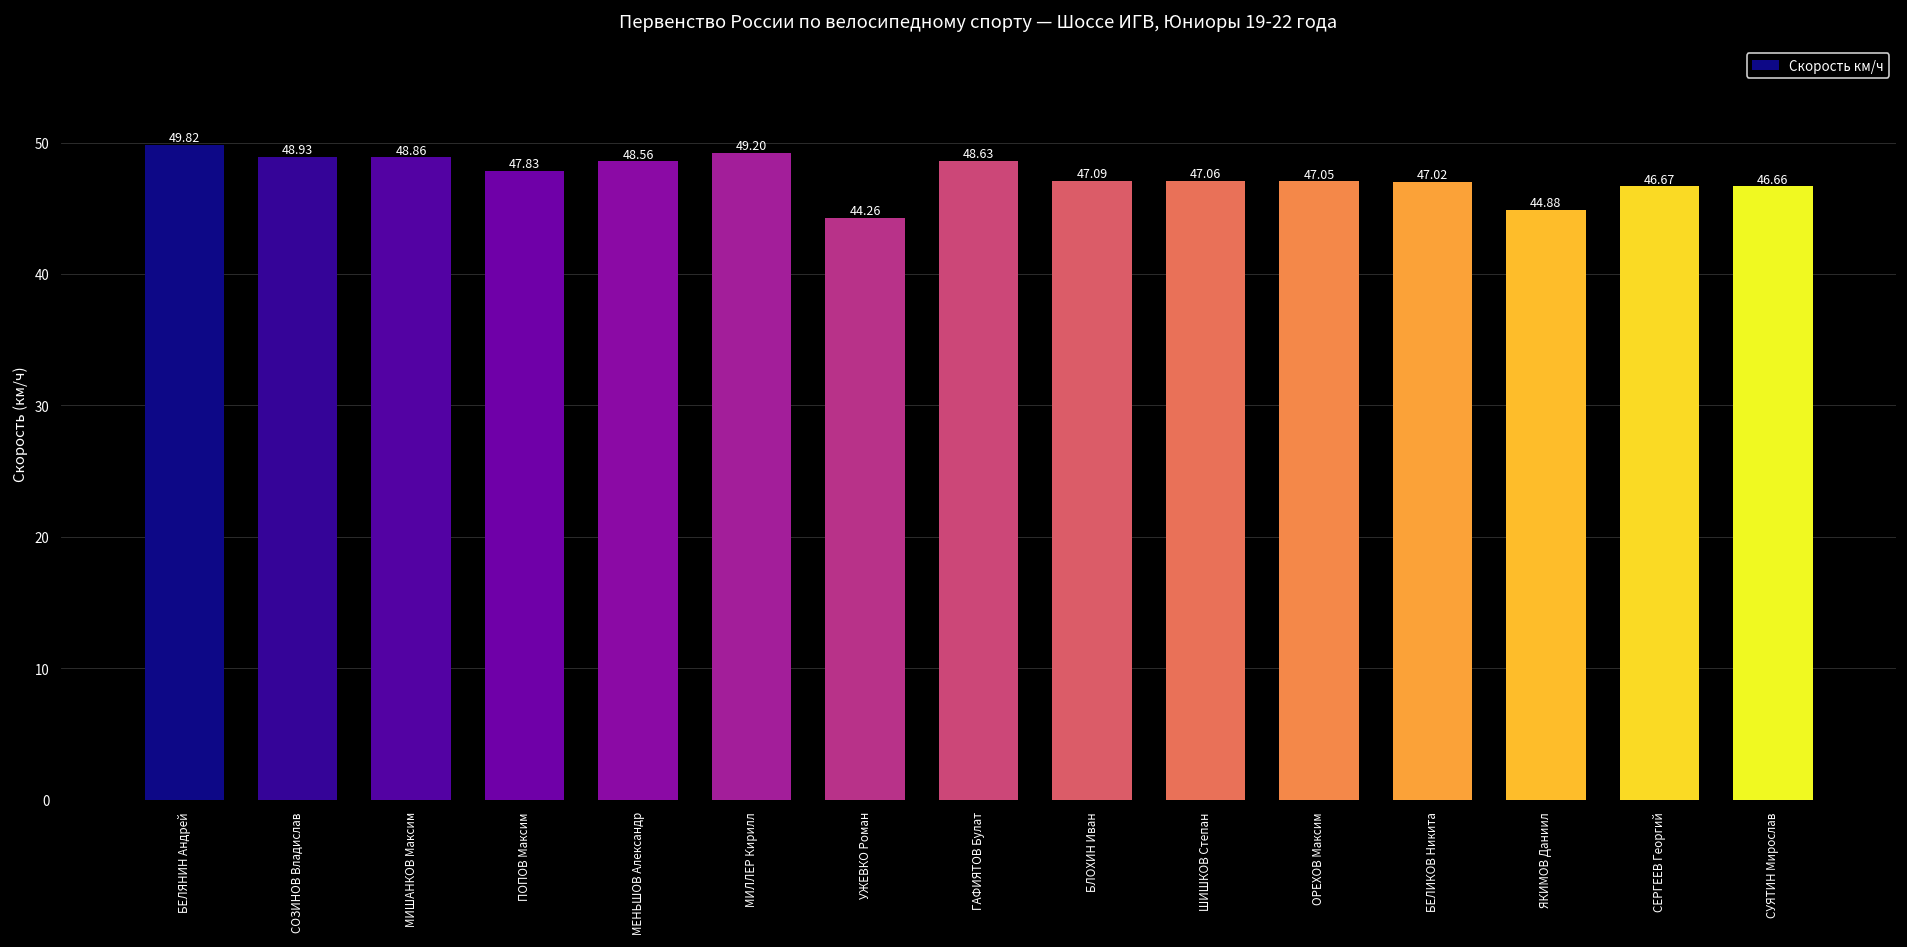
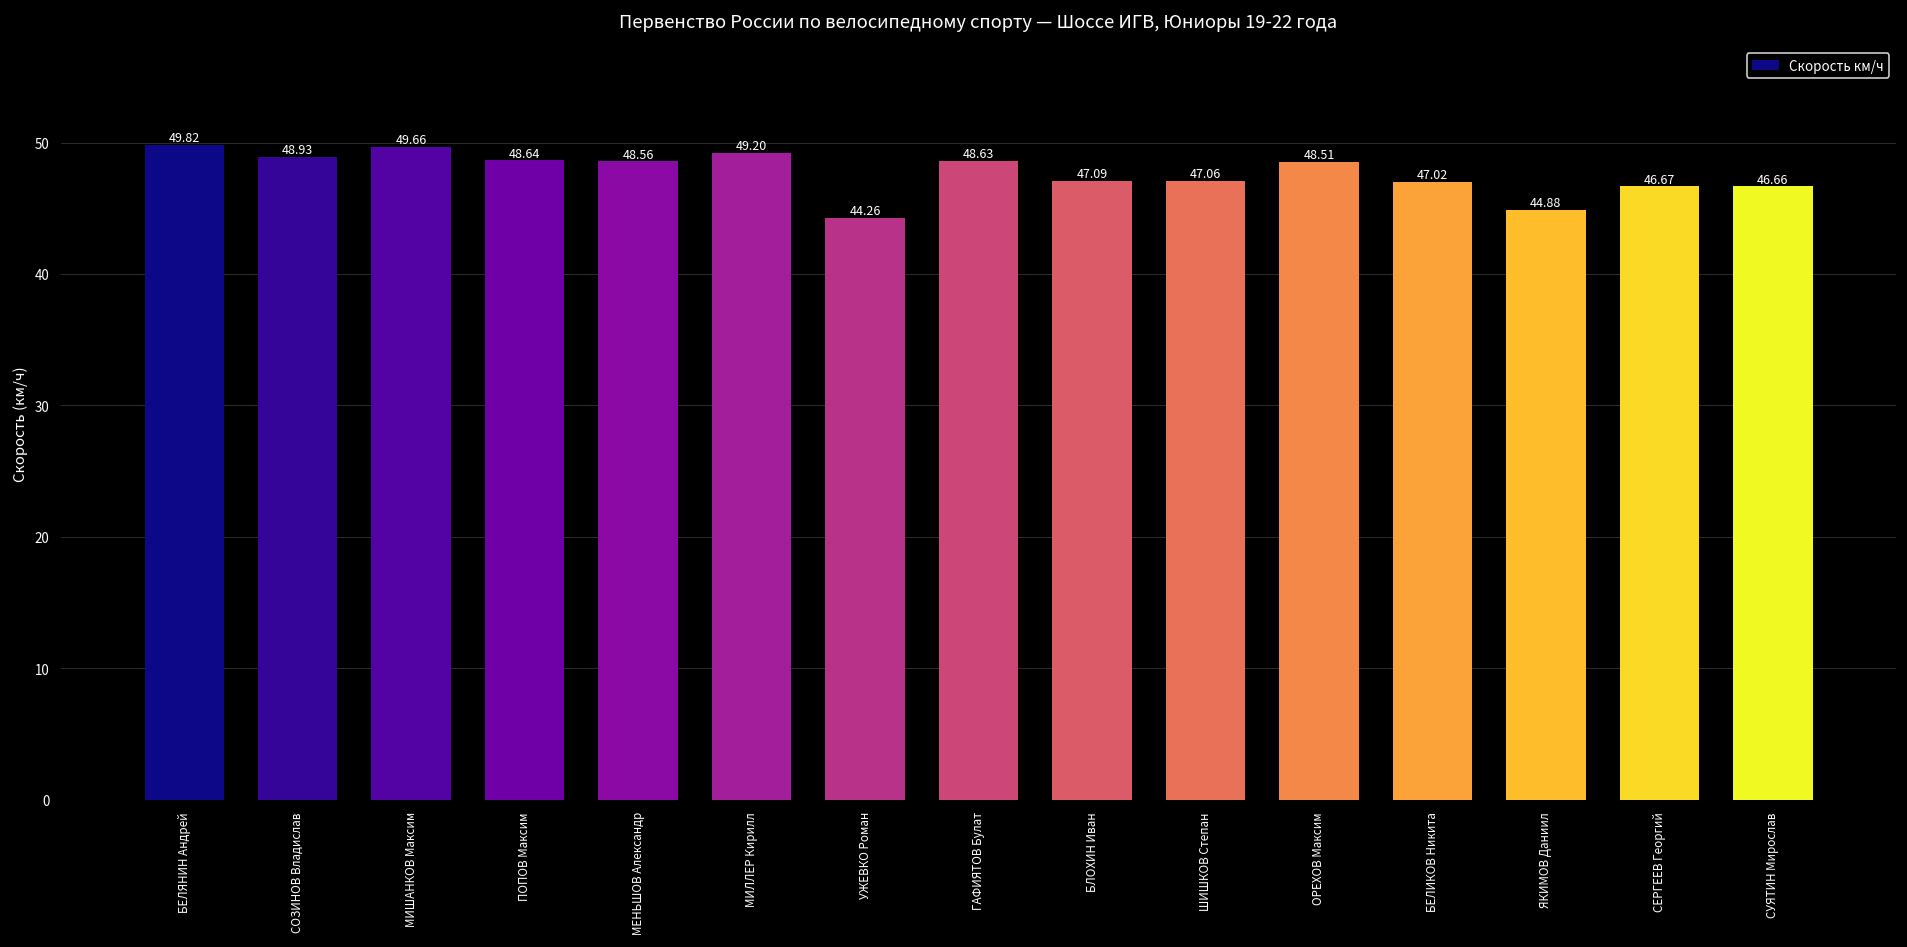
МИШАНКОВ Максим: 48.86 -> 49.66
ПОПОВ Максим: 47.83 -> 48.64
ОРЕХОВ Максим: 47.05 -> 48.51
